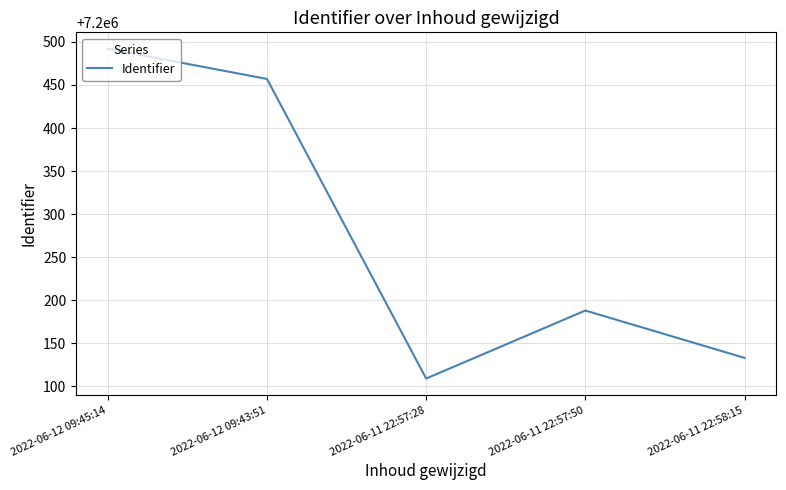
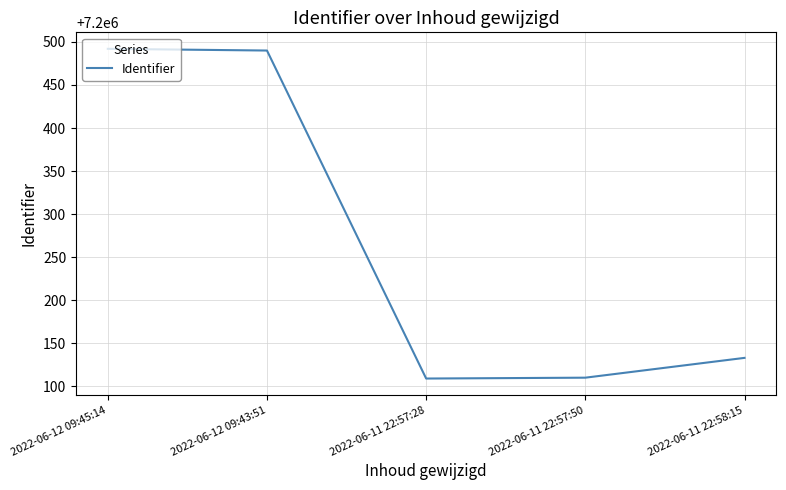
2022-06-12 09:43:51: 7200460 -> 7200490
2022-06-11 22:57:50: 7200190 -> 7200110
